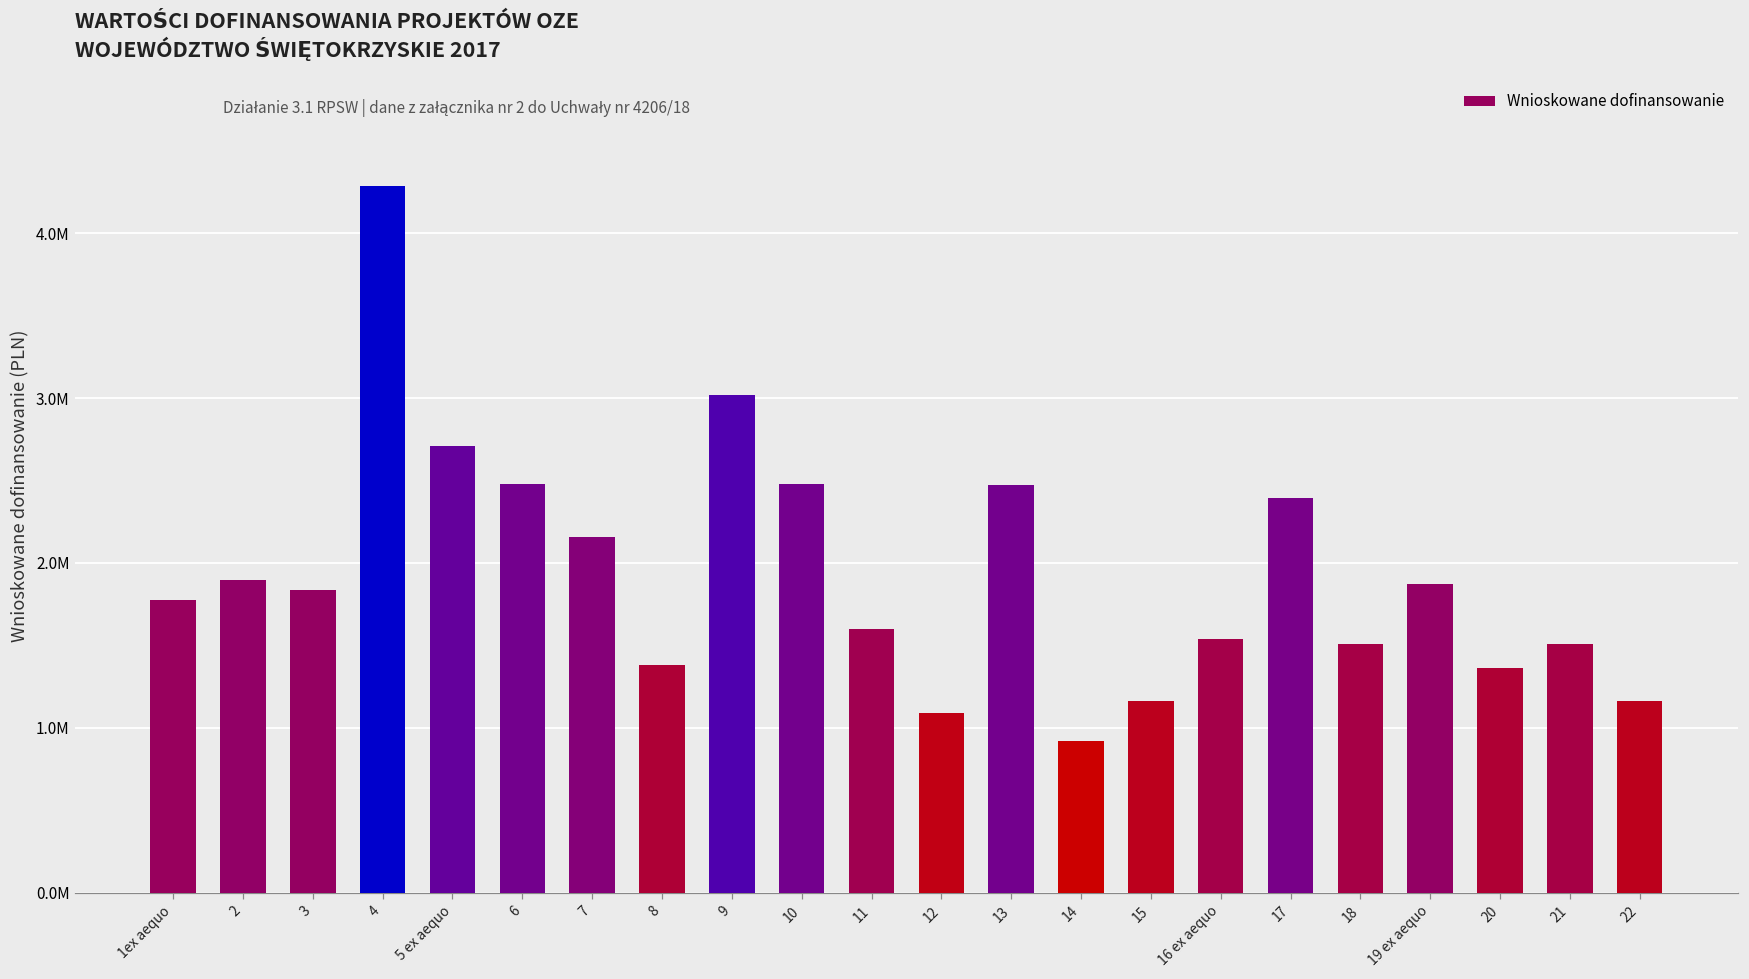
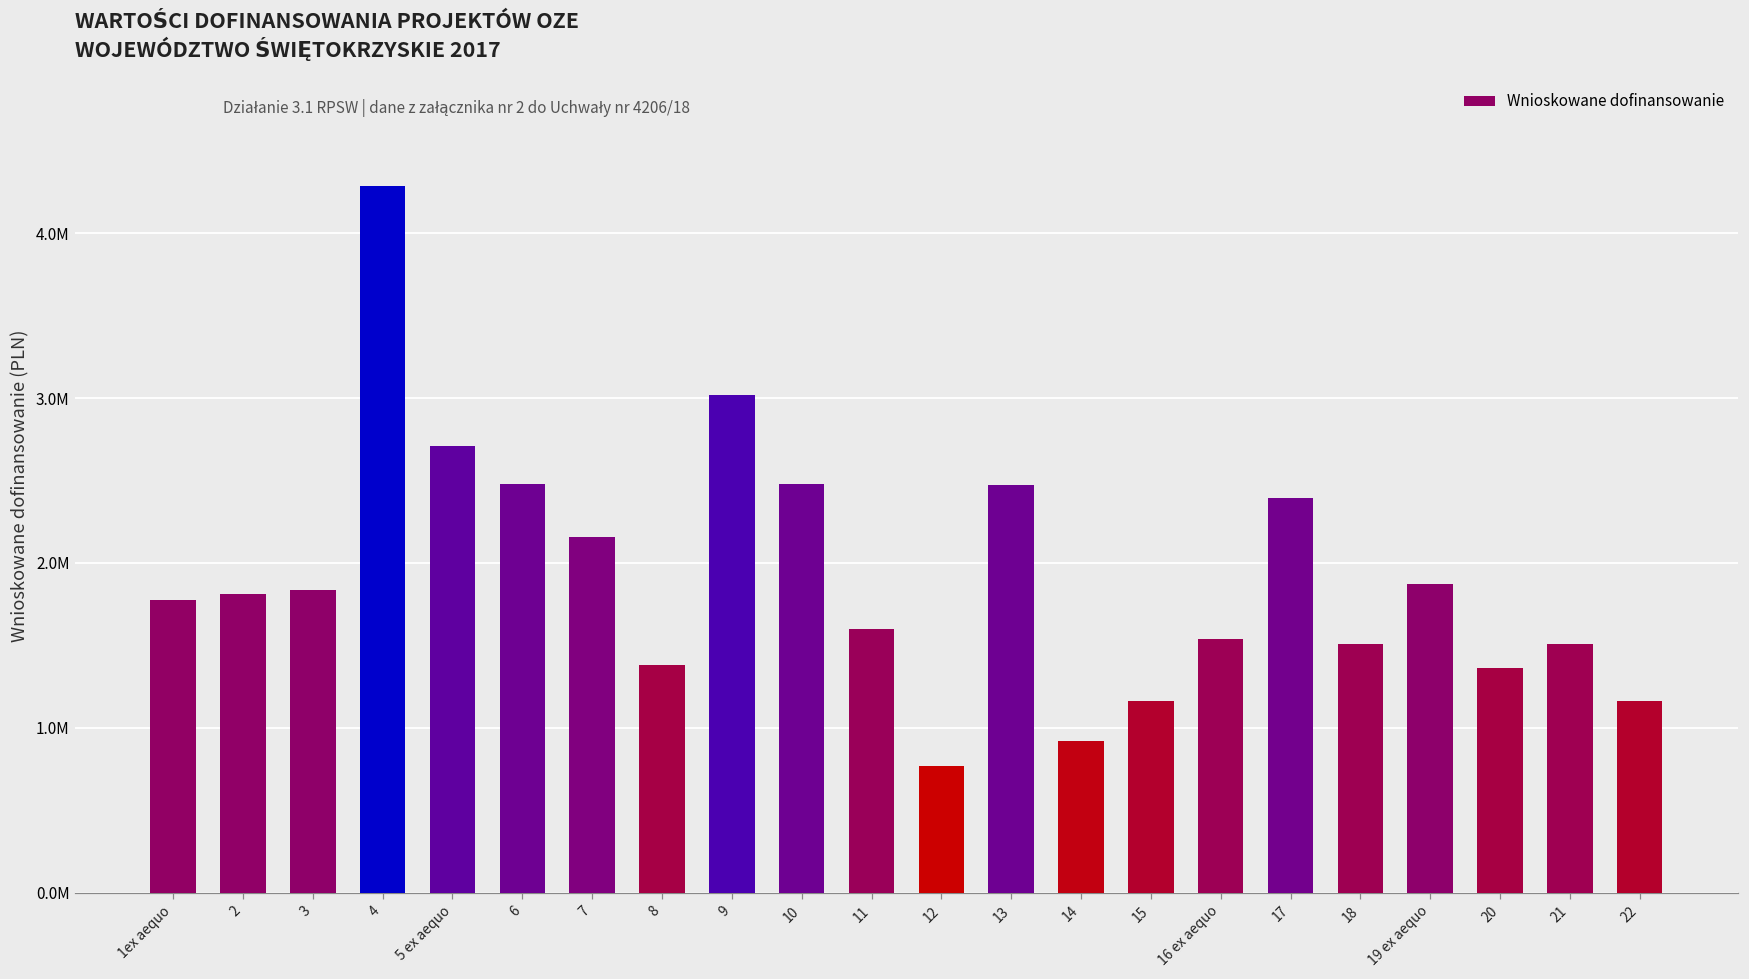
2: 1900000 -> 1810000
12: 1090000 -> 770000
